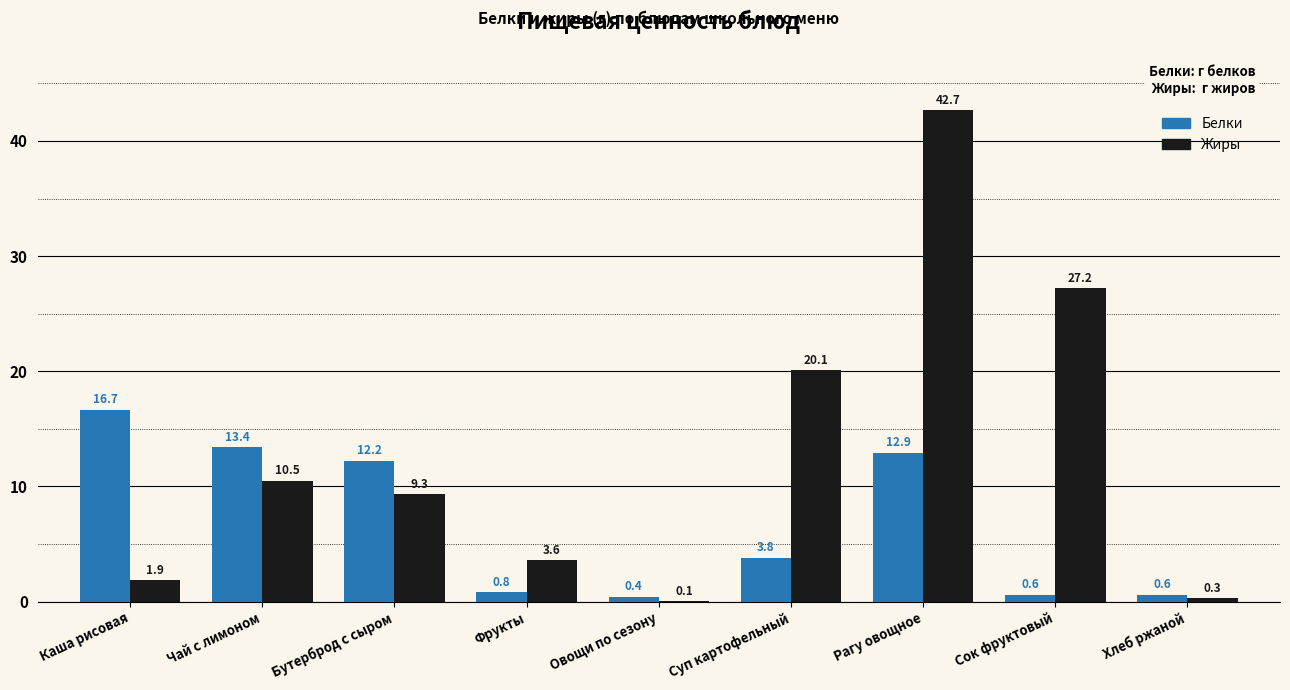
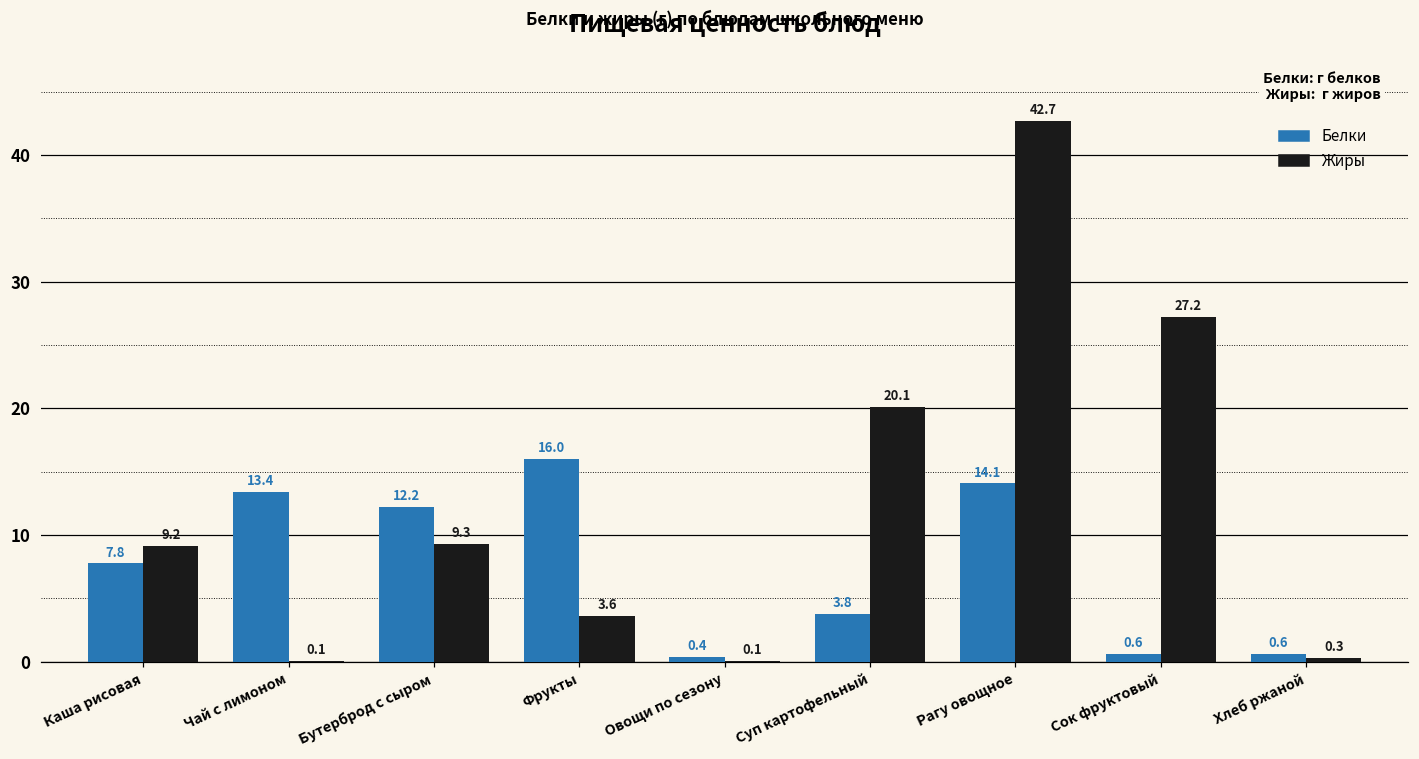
Белки, Каша рисовая: 16.7 -> 7.8
Жиры, Каша рисовая: 1.9 -> 9.2
Жиры, Чай с лимоном: 10.5 -> 0.1
Белки, Фрукты: 0.8 -> 16.0
Белки, Рагу овощное: 12.9 -> 14.1
